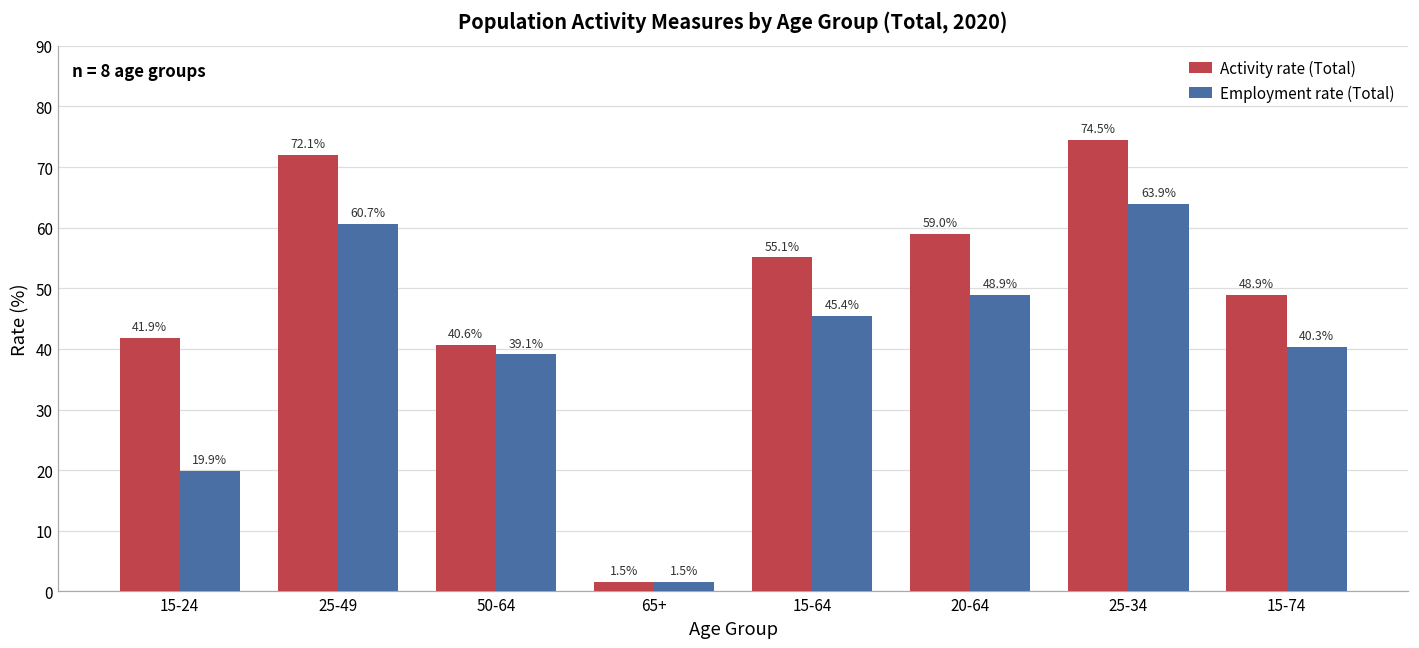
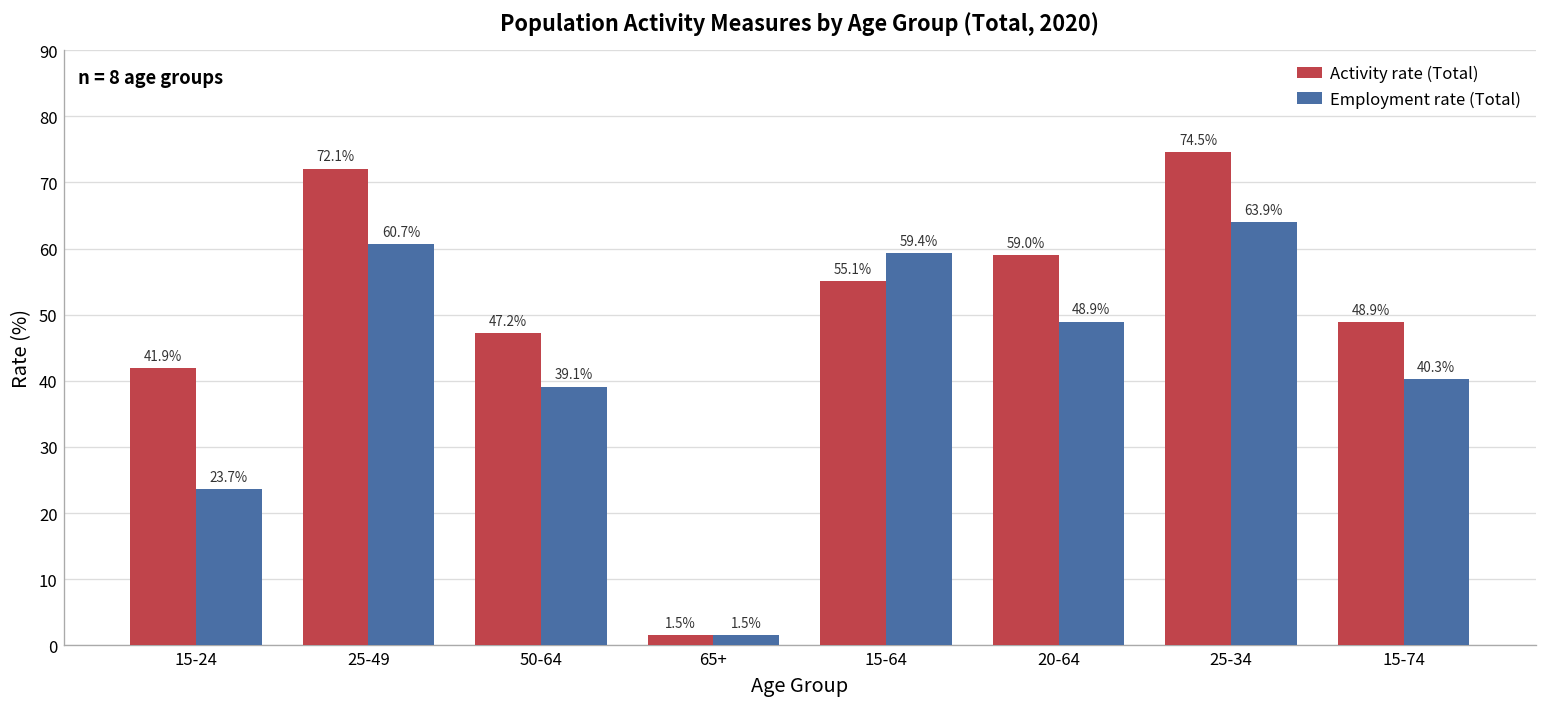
Employment rate (Total), 15-24: 19.9% -> 23.7%
Activity rate (Total), 50-64: 40.6% -> 47.2%
Employment rate (Total), 15-64: 45.4% -> 59.4%
